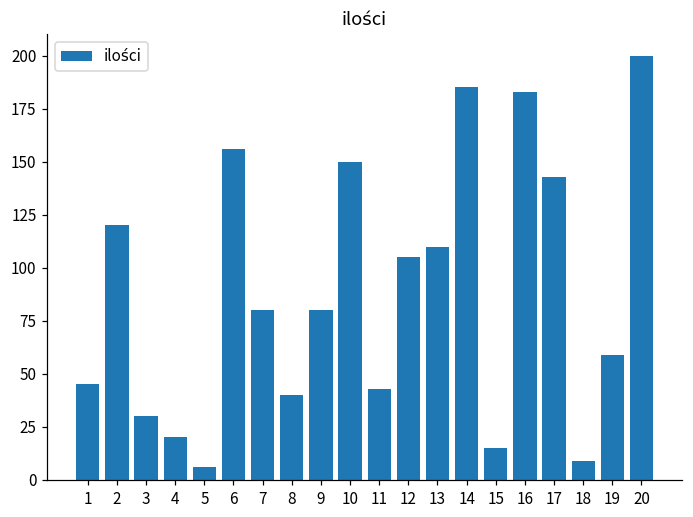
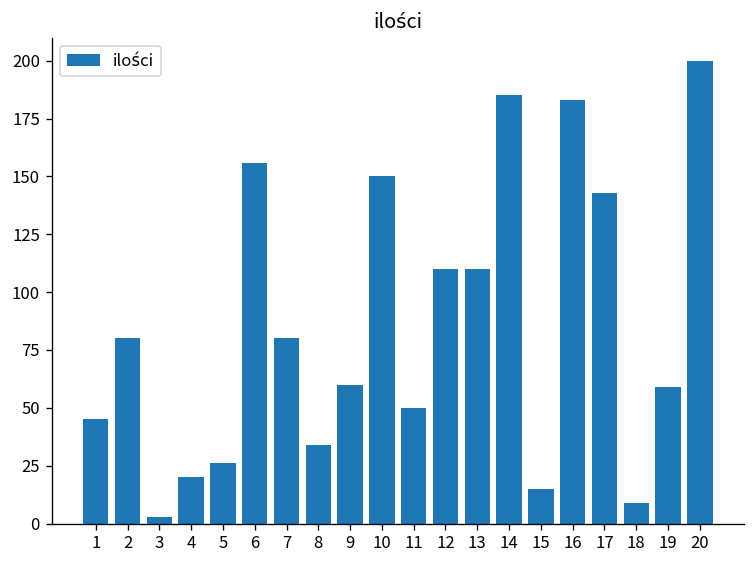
2: 120 -> 80
3: 30 -> 3
5: 6 -> 26
8: 40 -> 34
9: 80 -> 60
11: 43 -> 50
12: 105 -> 110
